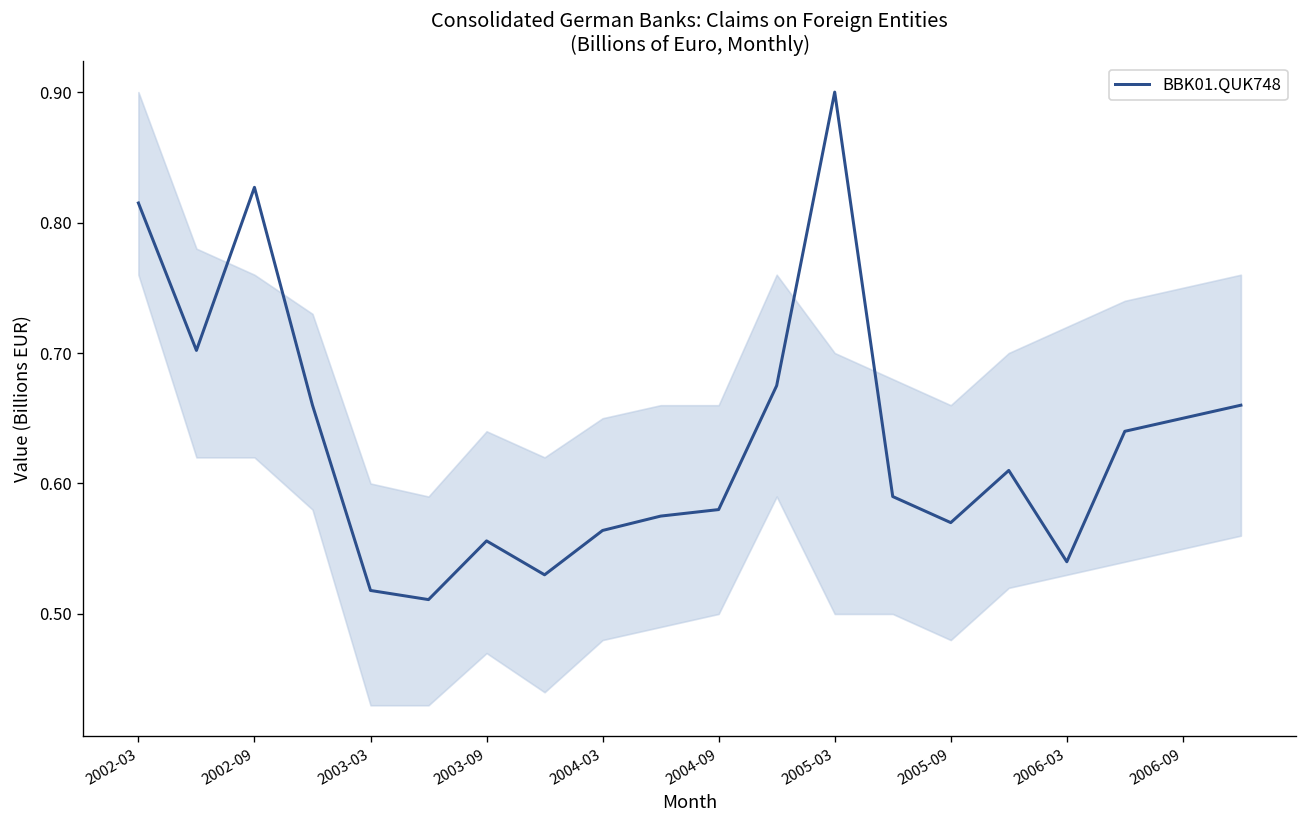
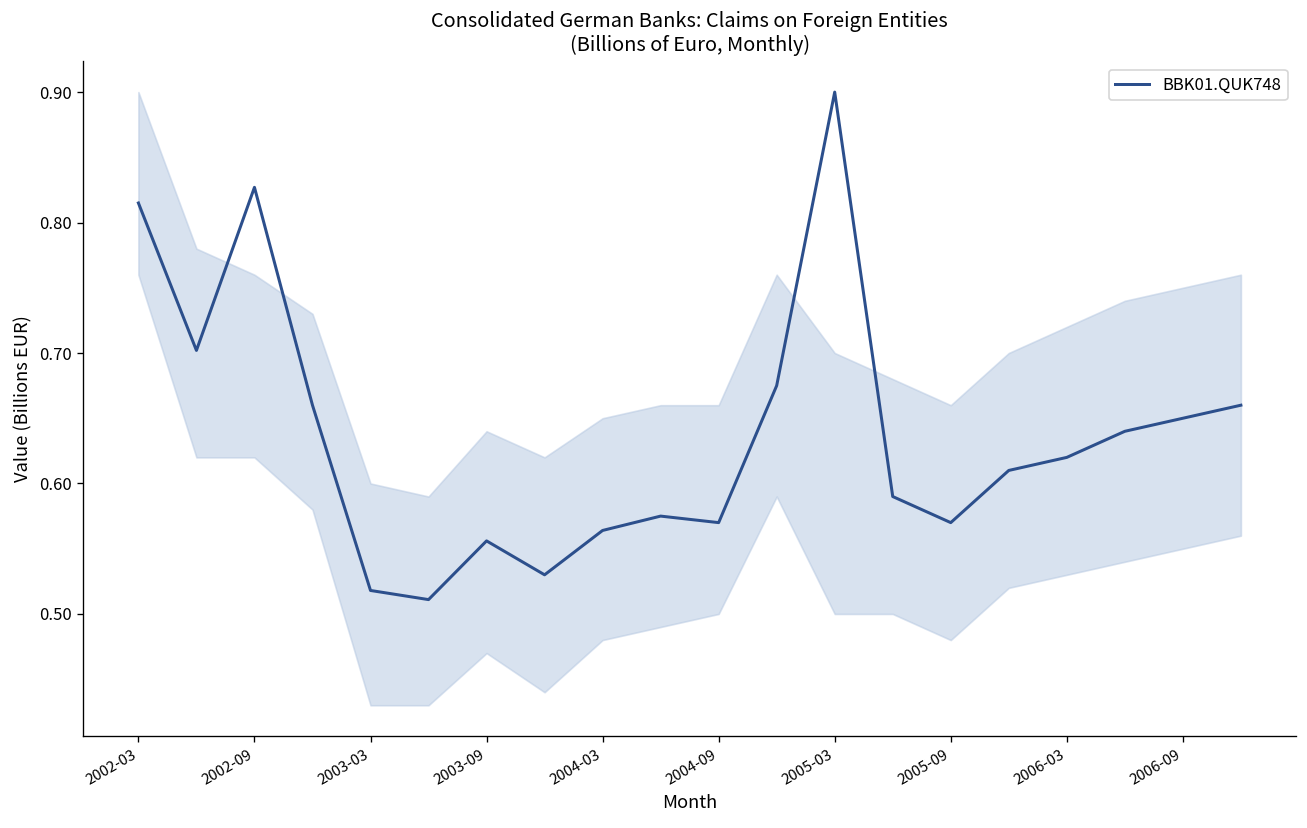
BBK01.QUK748, 2004-09: 0.58 -> 0.57
BBK01.QUK748, 2006-03: 0.54 -> 0.62
